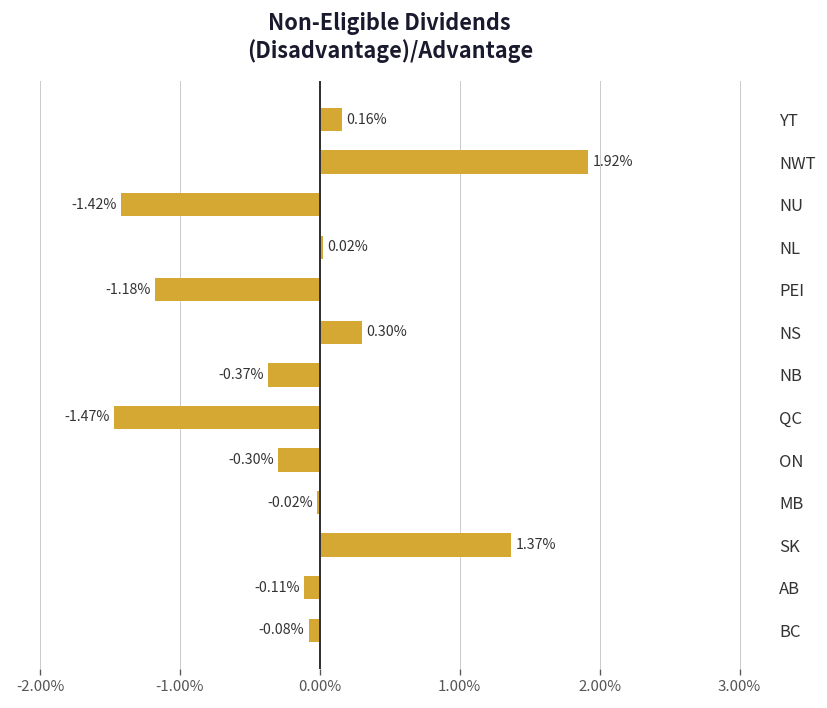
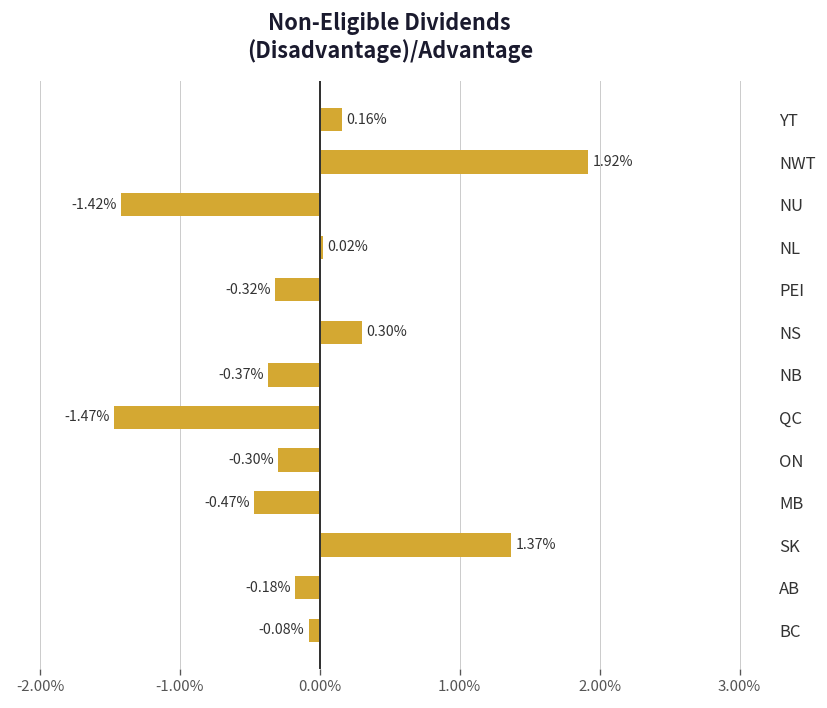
PEI: -1.18% -> -0.32%
MB: -0.02% -> -0.47%
AB: -0.11% -> -0.18%
